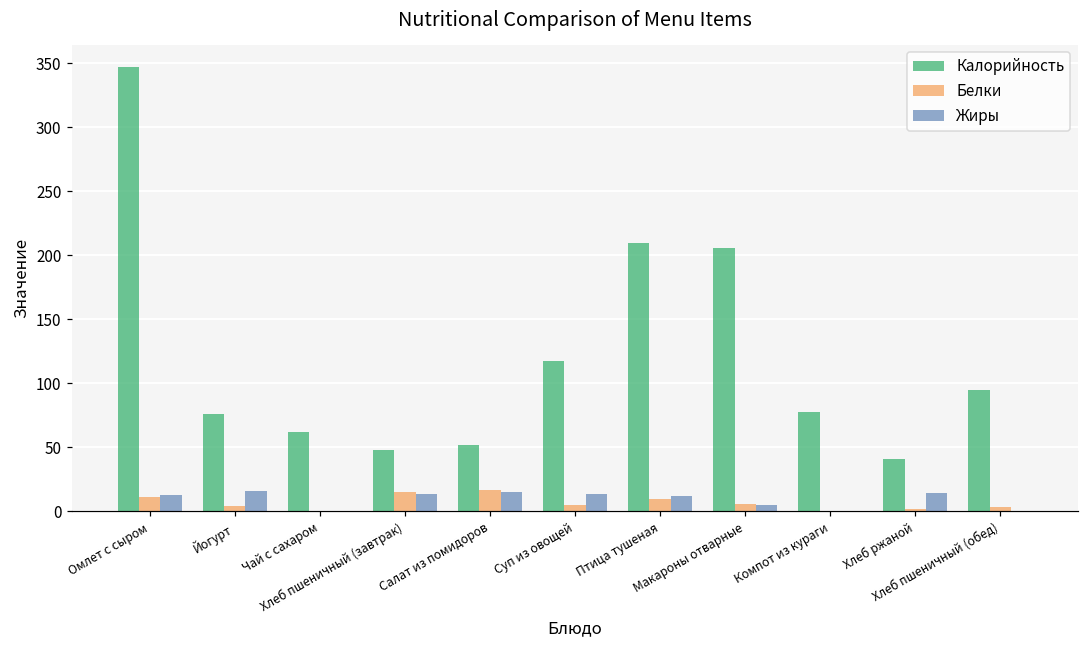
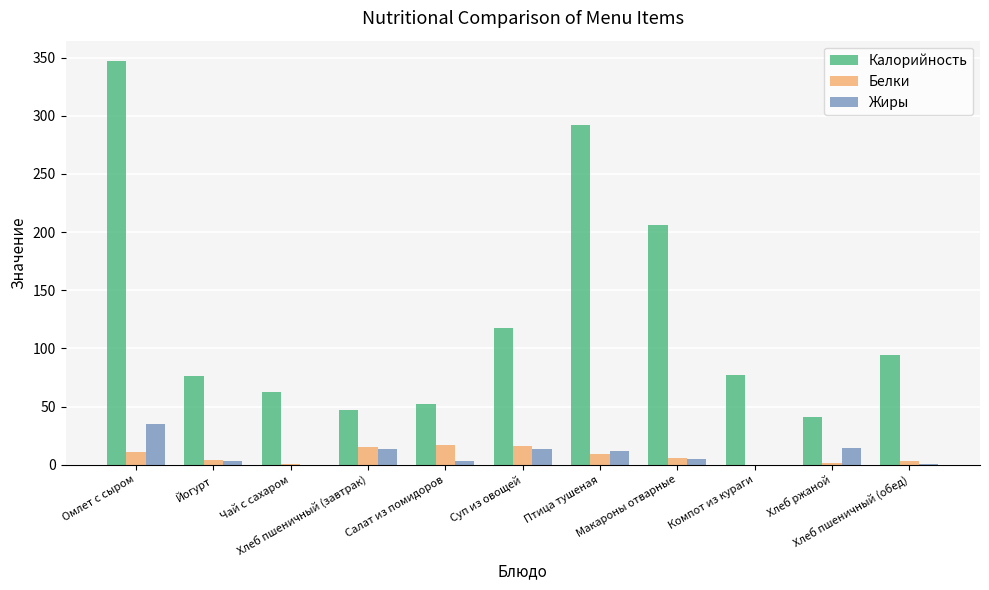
Жиры, Омлет с сыром: 13 -> 35
Жиры, Йогурт: 16 -> 3
Жиры, Салат из помидоров: 15 -> 3
Белки, Суп из овощей: 5 -> 16
Калорийность, Птица тушеная: 210 -> 292
